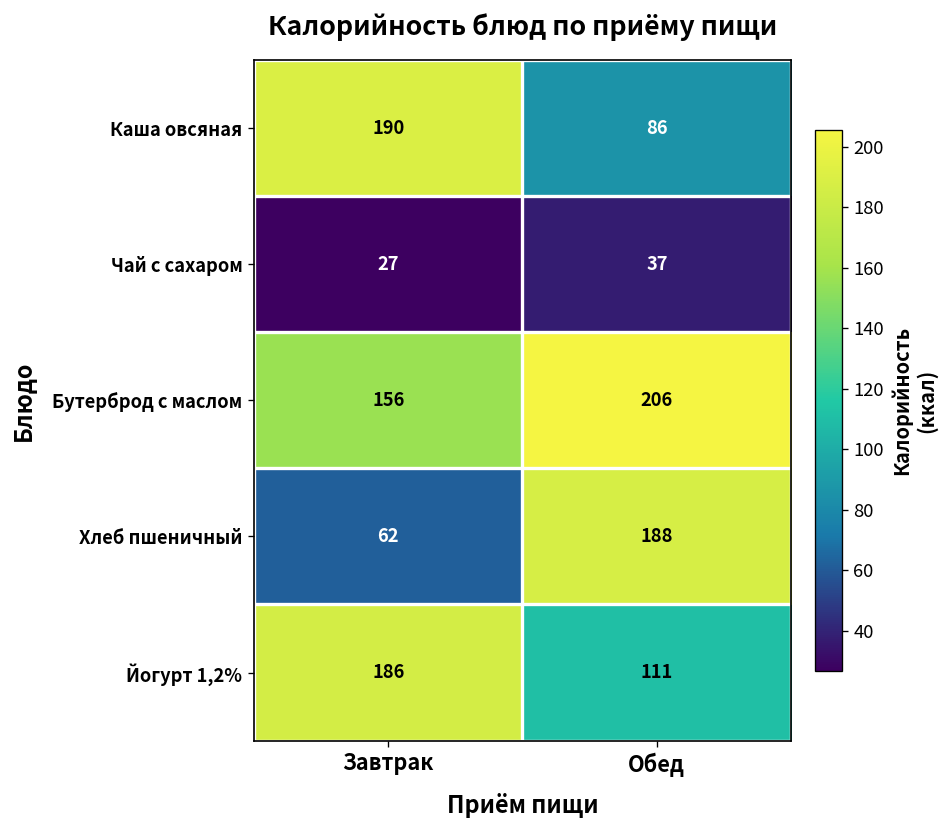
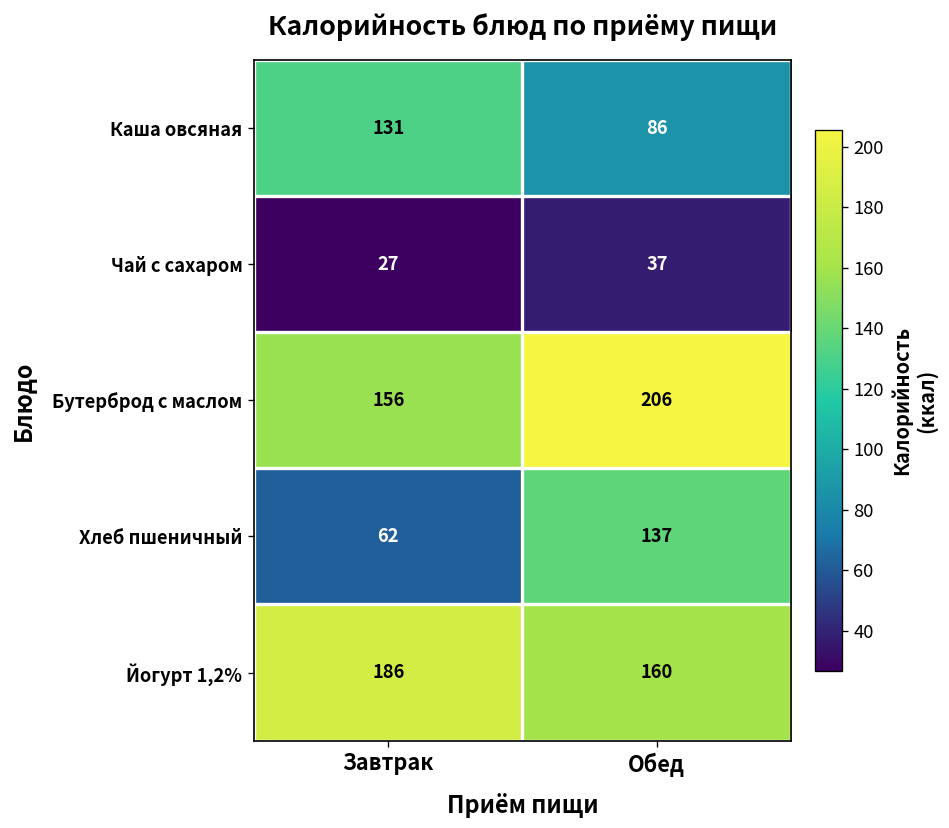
Каша овсяная, Завтрак: 190 -> 131
Хлеб пшеничный, Обед: 188 -> 137
Йогурт 1,2%, Обед: 111 -> 160
